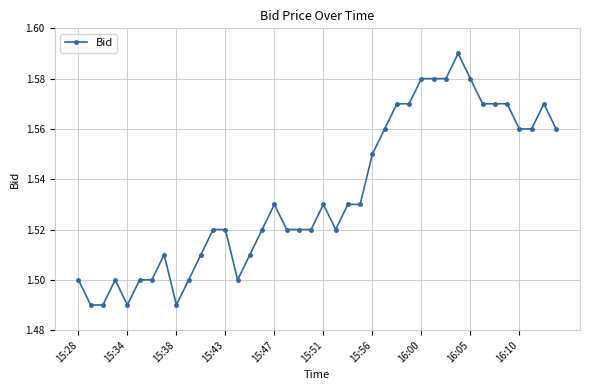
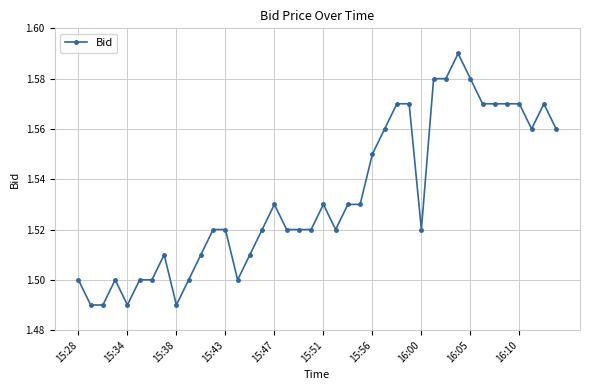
16:00: 1.58 -> 1.52
16:10: 1.56 -> 1.57
